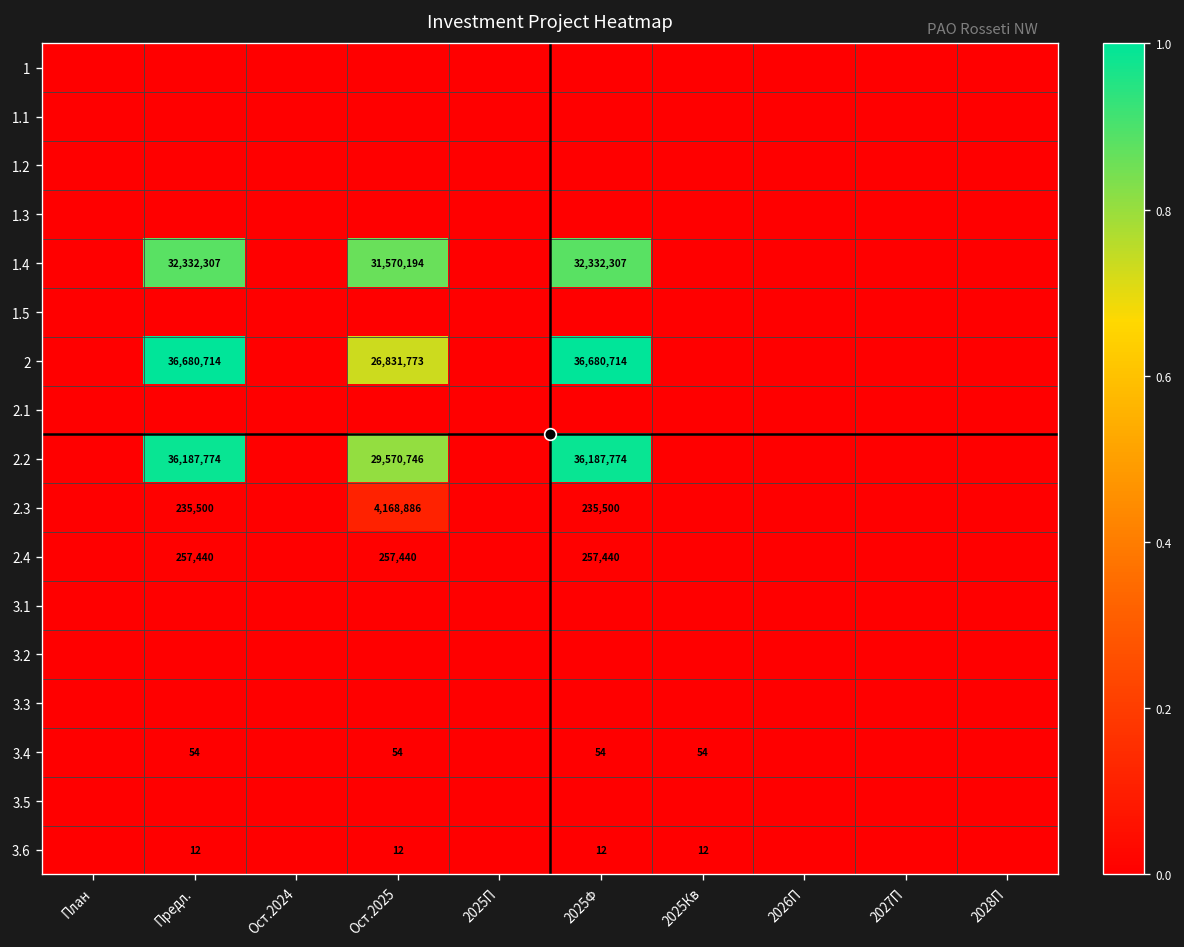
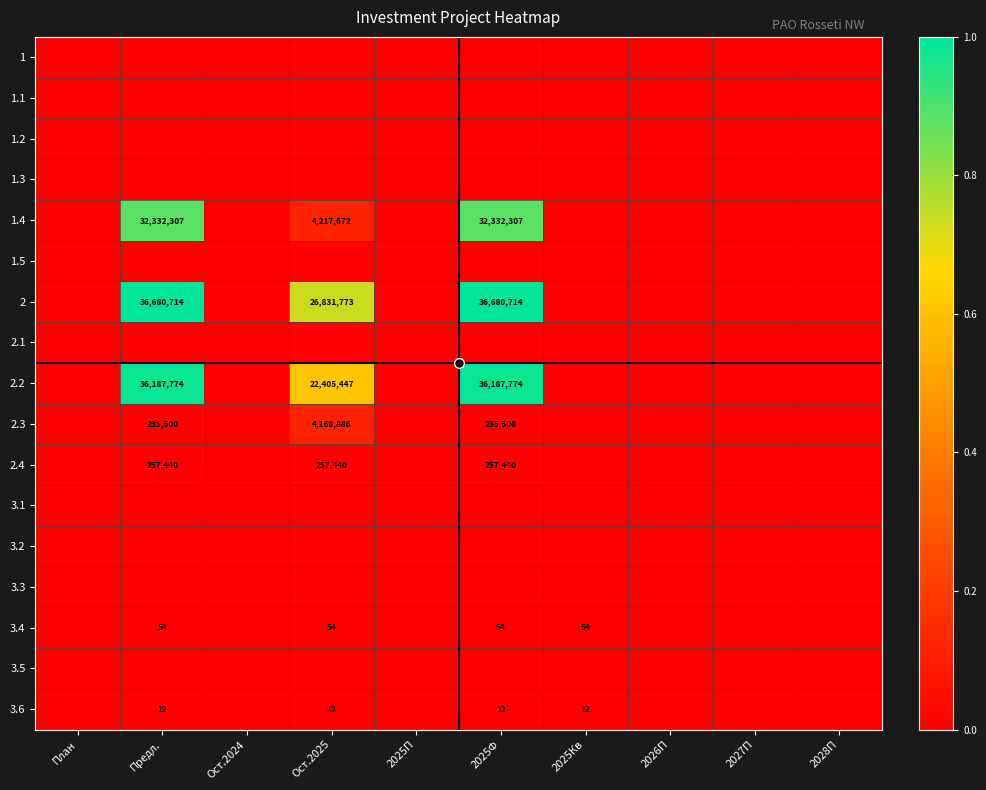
1.4, Ост.2025: 31,570,194 -> 4,217,672
2.2, Ост.2025: 29,570,746 -> 22,405,447
